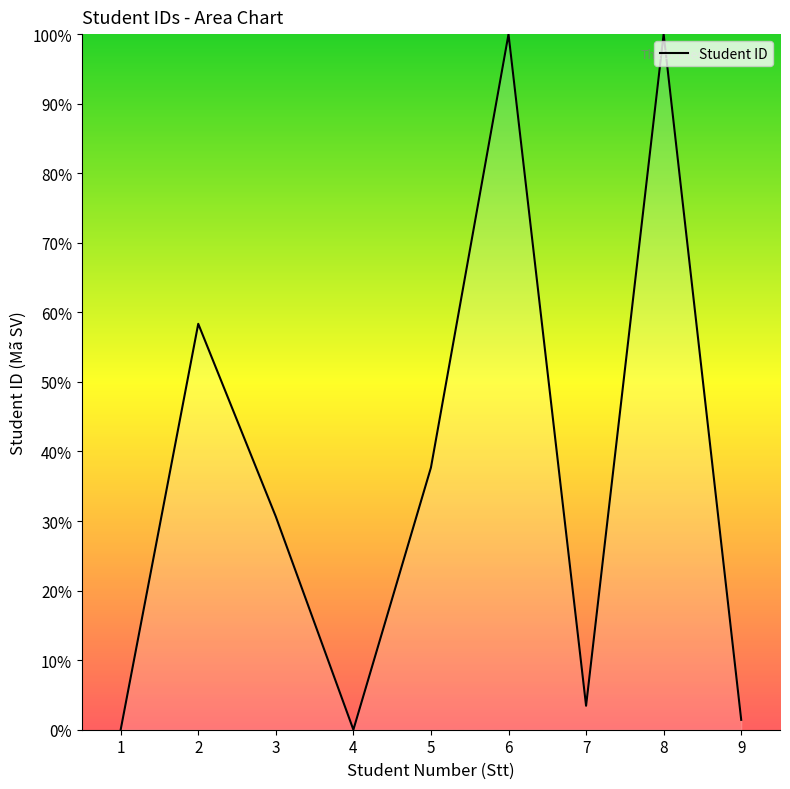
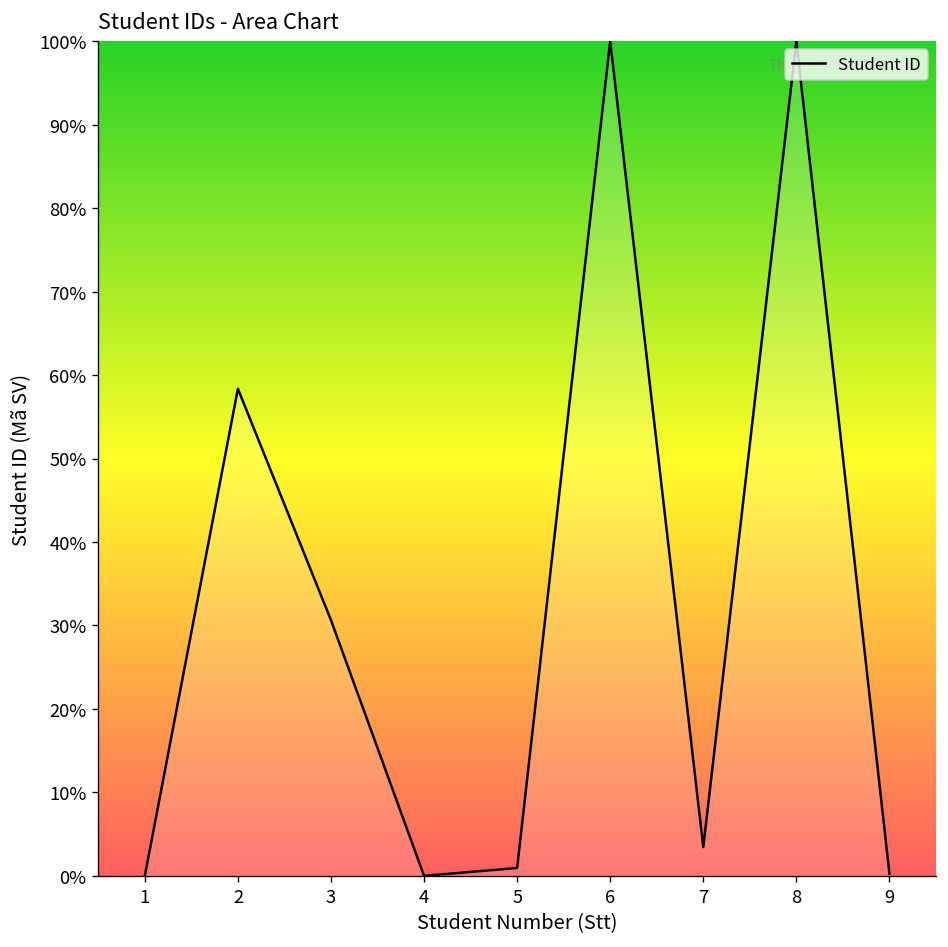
5: 38% -> 1%
9: 1% -> 0%
